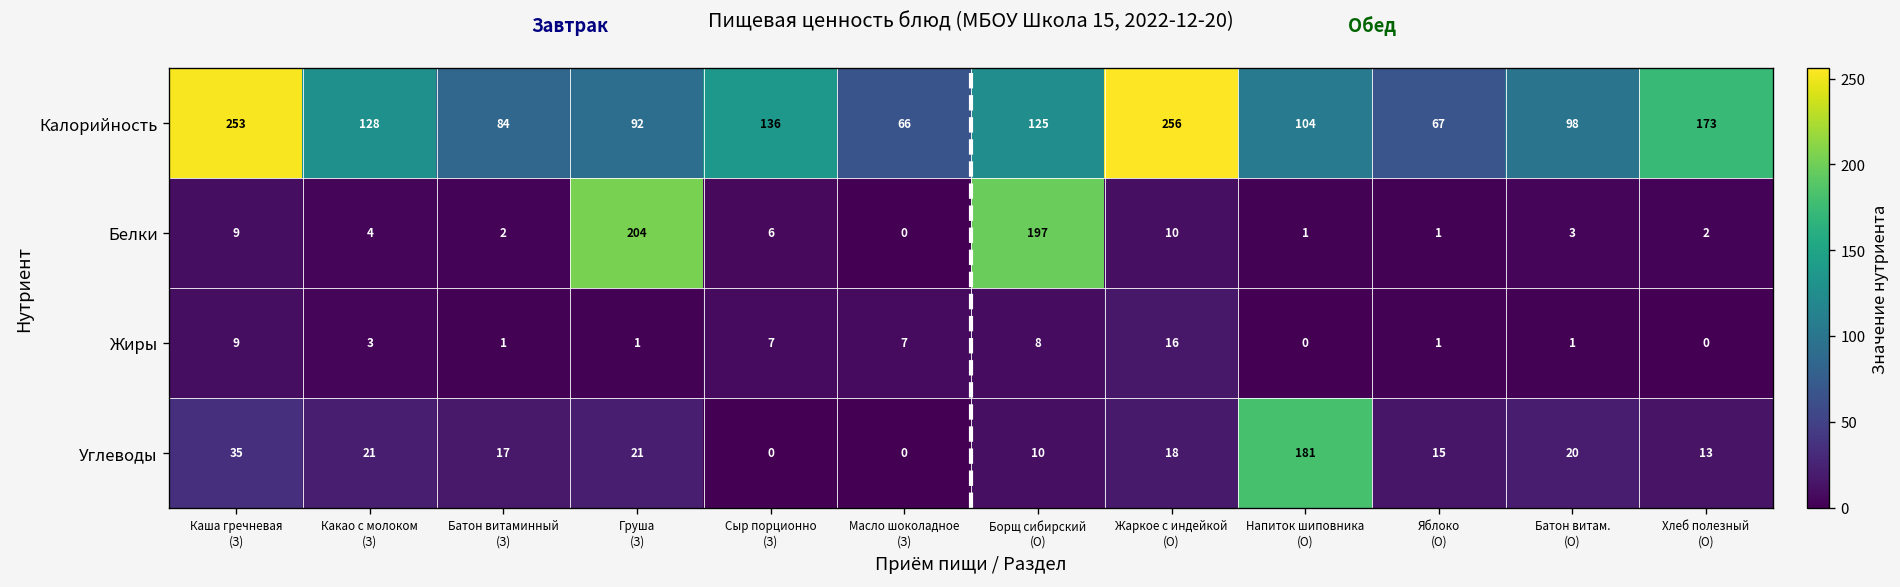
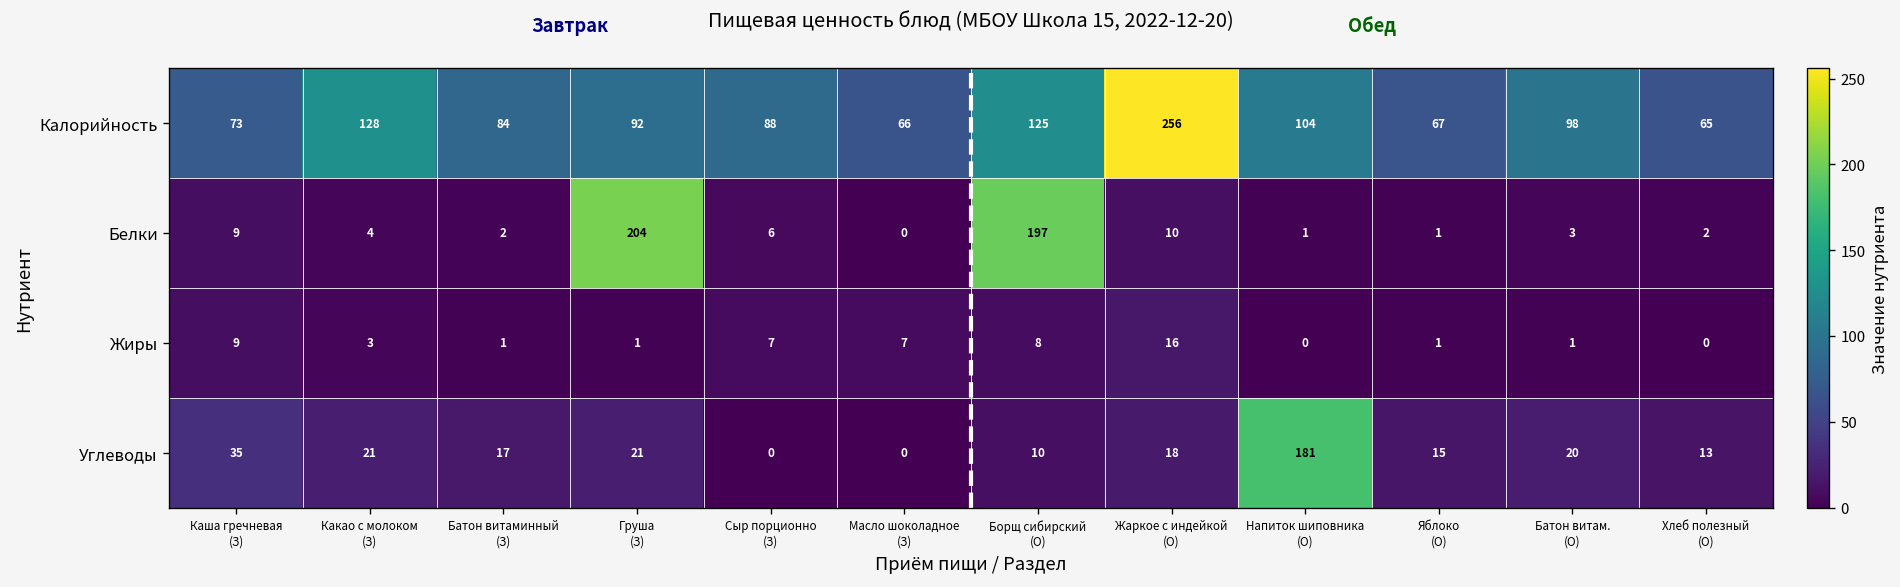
Калорийность, Каша гречневая (З): 253 -> 73
Калорийность, Сыр порционно (З): 136 -> 88
Калорийность, Хлеб полезный (О): 173 -> 65
